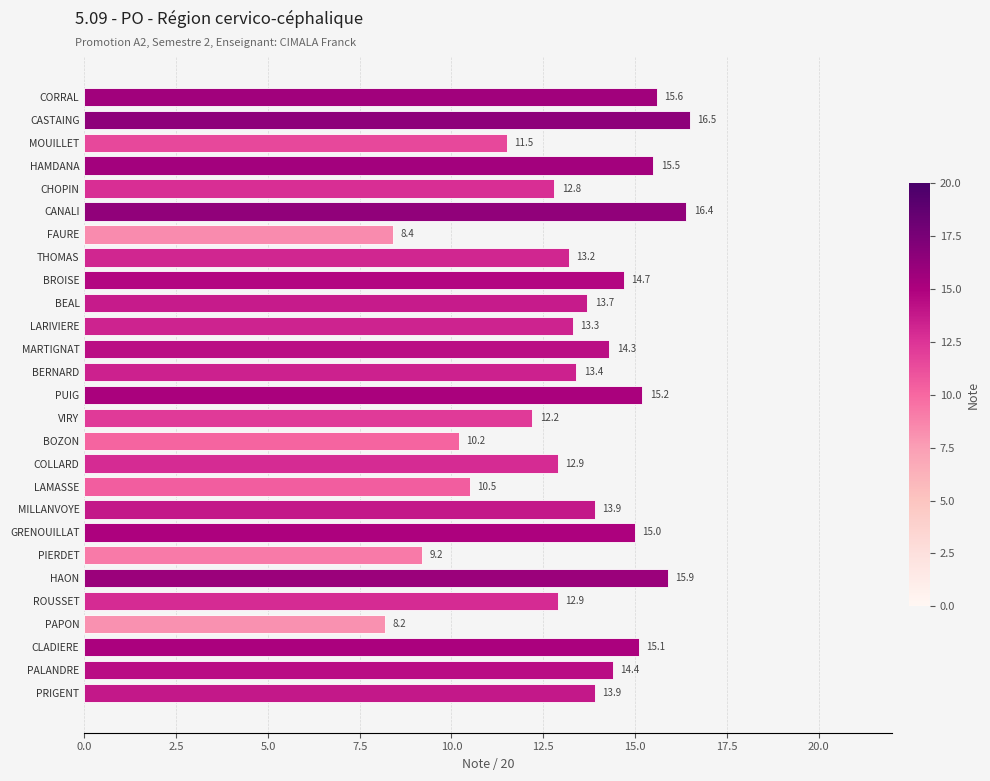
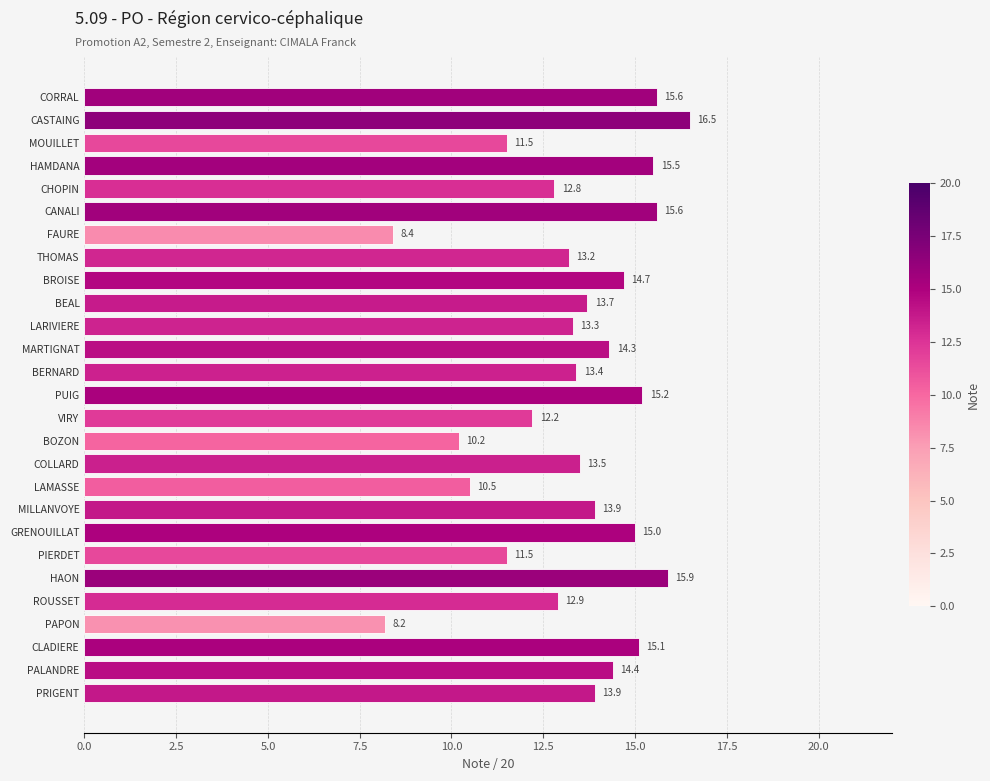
CANALI: 16.4 -> 15.6
COLLARD: 12.9 -> 13.5
PIERDET: 9.2 -> 11.5
